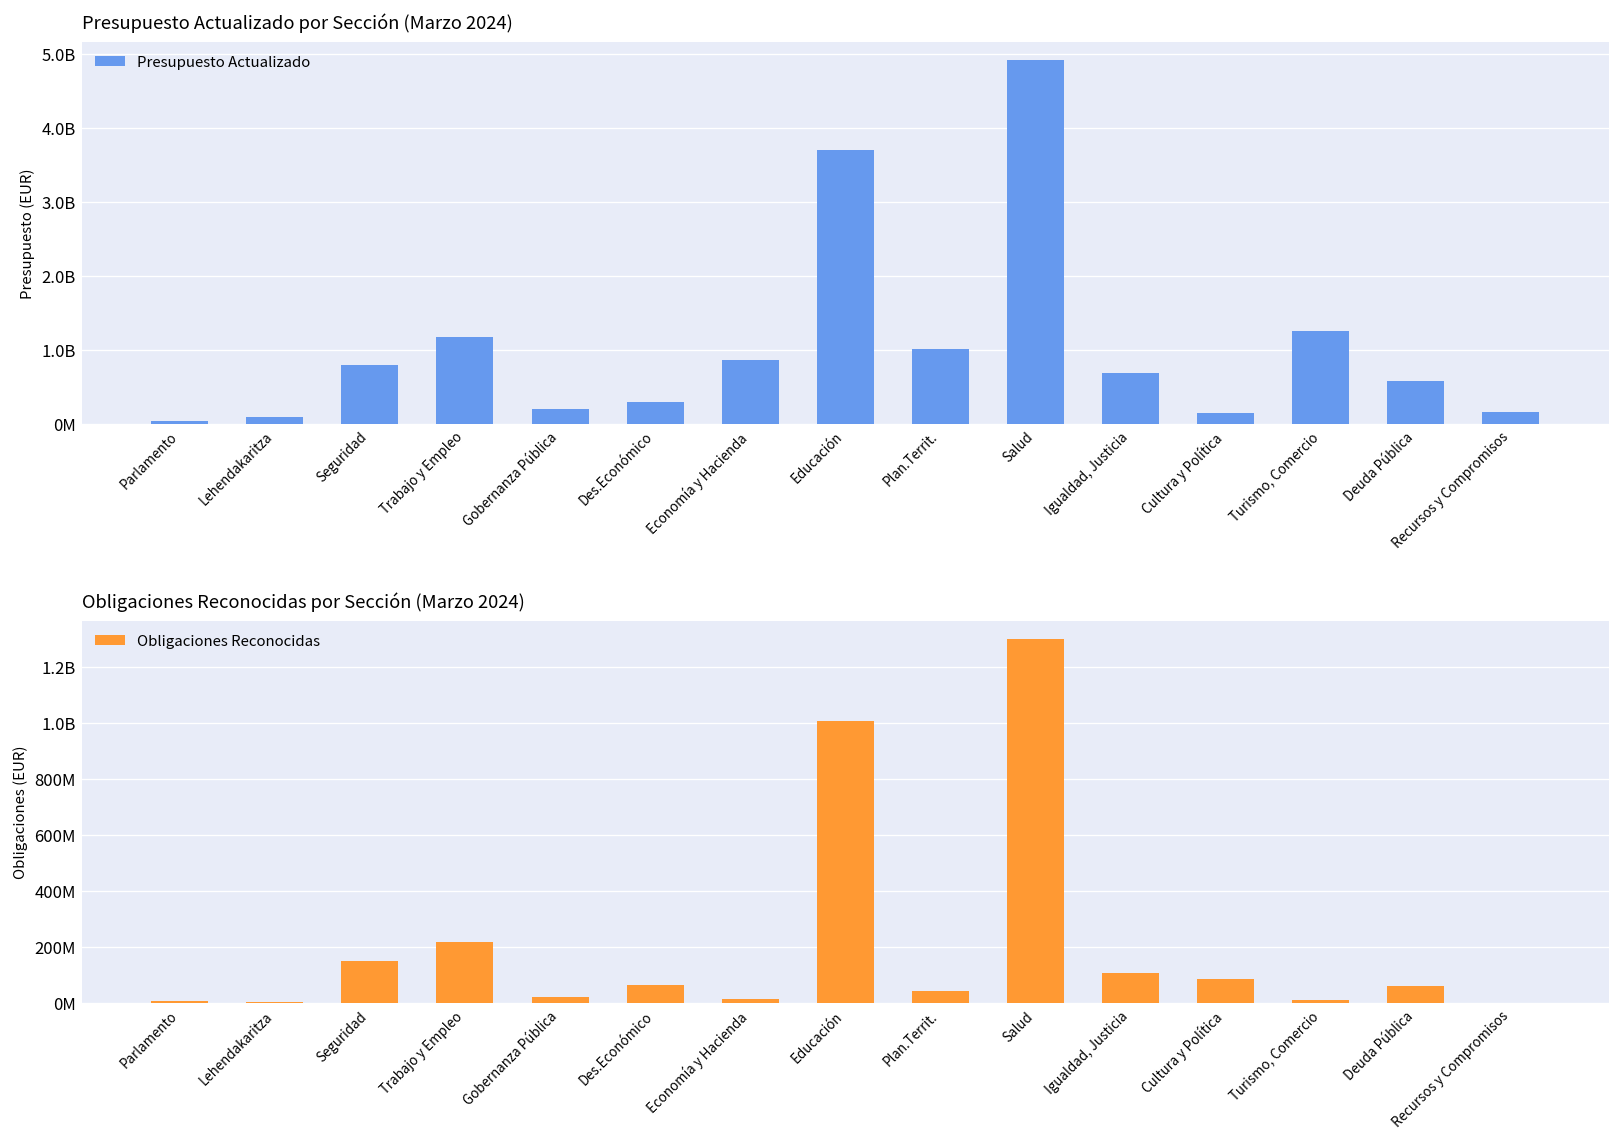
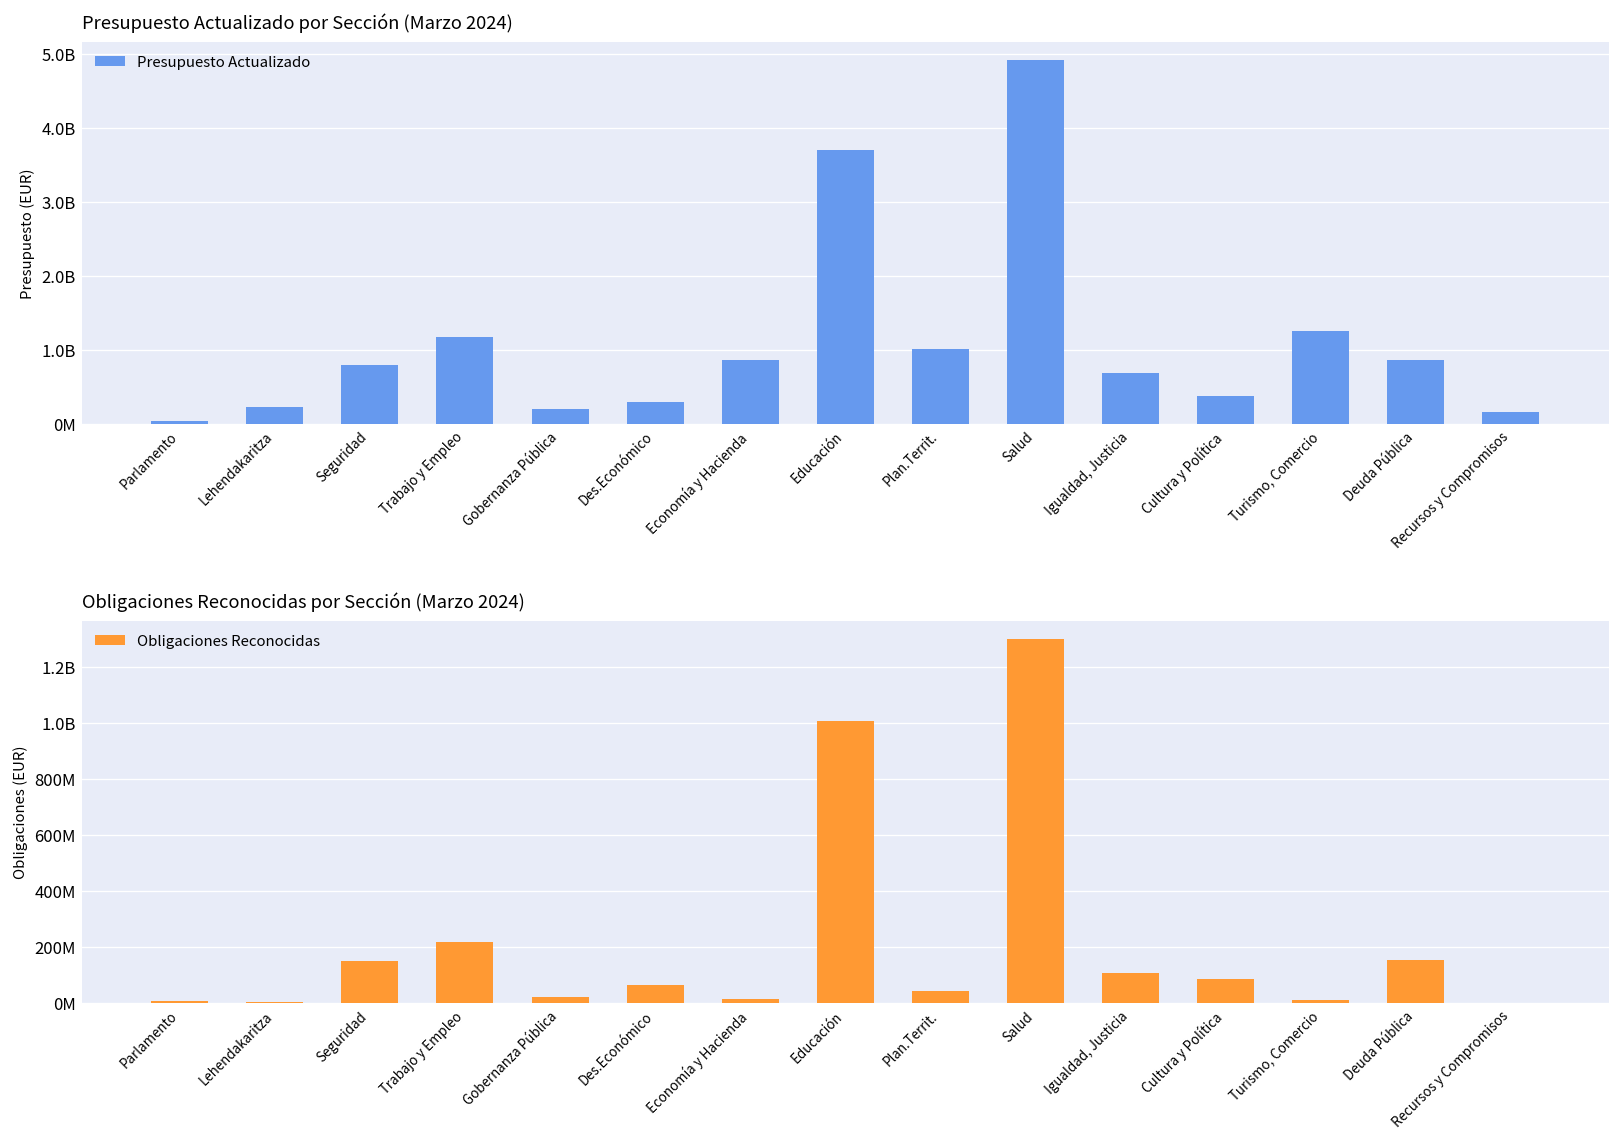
Presupuesto Actualizado por Sección (Marzo 2024), Lehendakaritza: 100000000 -> 200000000
Presupuesto Actualizado por Sección (Marzo 2024), Cultura y Política: 100000000 -> 400000000
Presupuesto Actualizado por Sección (Marzo 2024), Deuda Pública: 600000000 -> 900000000
Obligaciones Reconocidas por Sección (Marzo 2024), Deuda Pública: 60000000 -> 160000000
